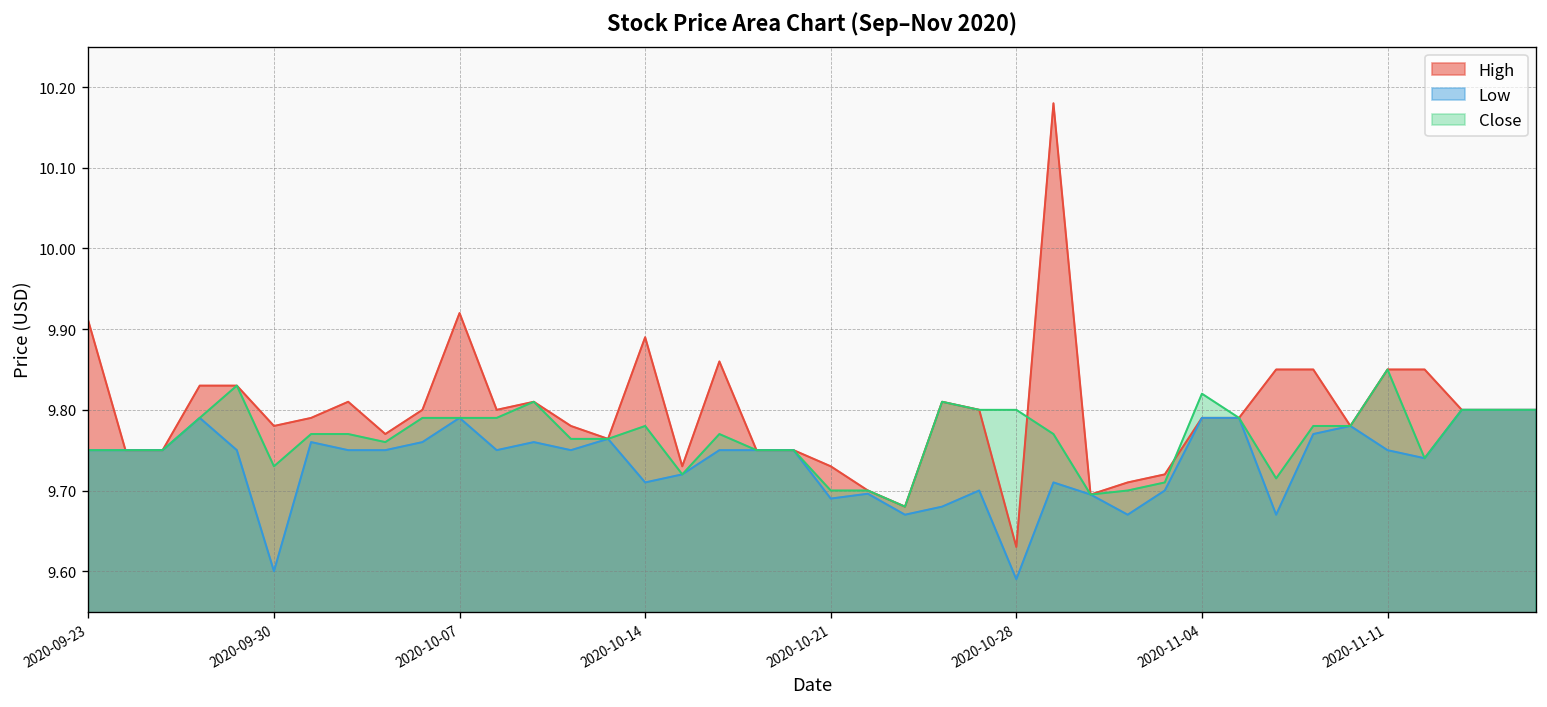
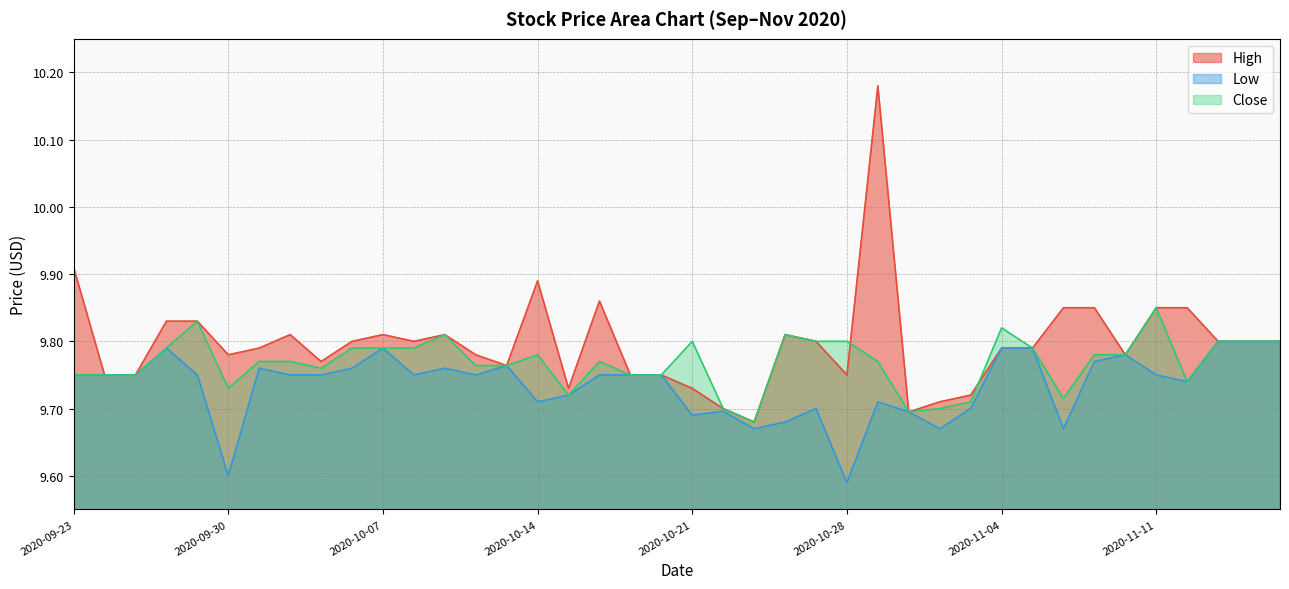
High, 2020-10-07: 9.92 -> 9.81
Close, 2020-10-21: 9.7 -> 9.8
High, 2020-10-28: 9.63 -> 9.75
